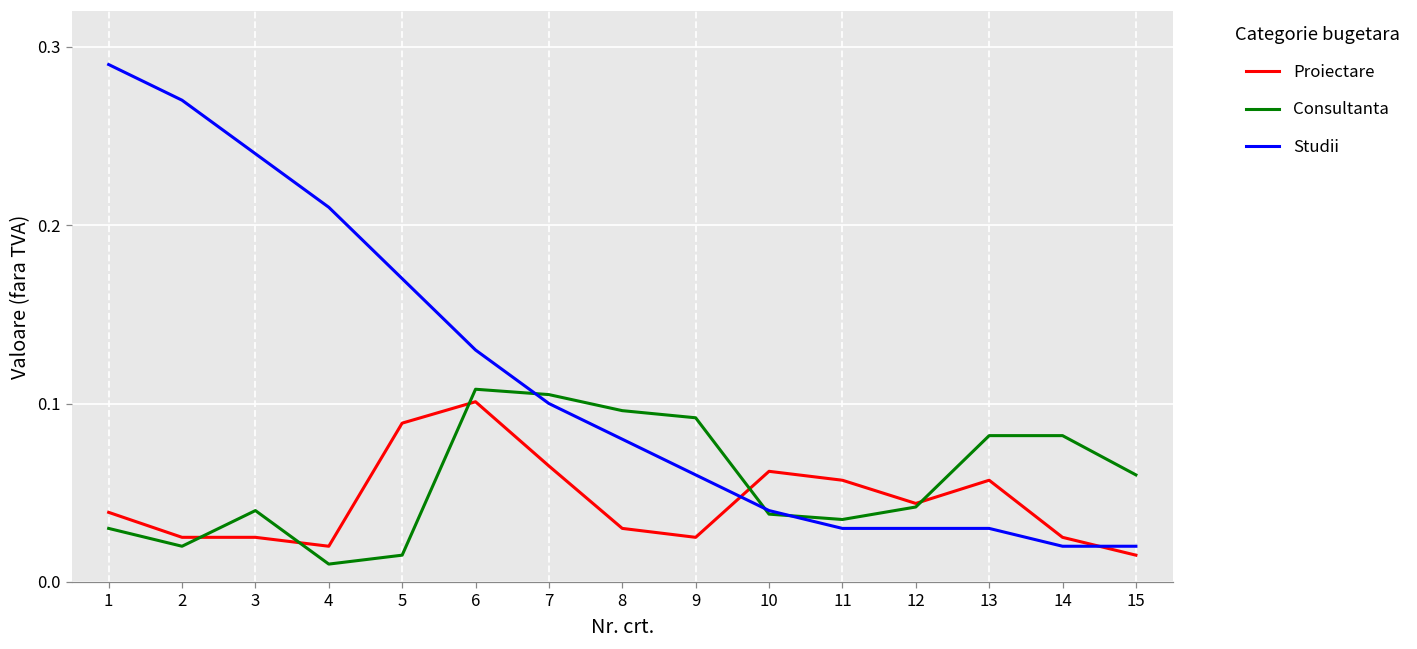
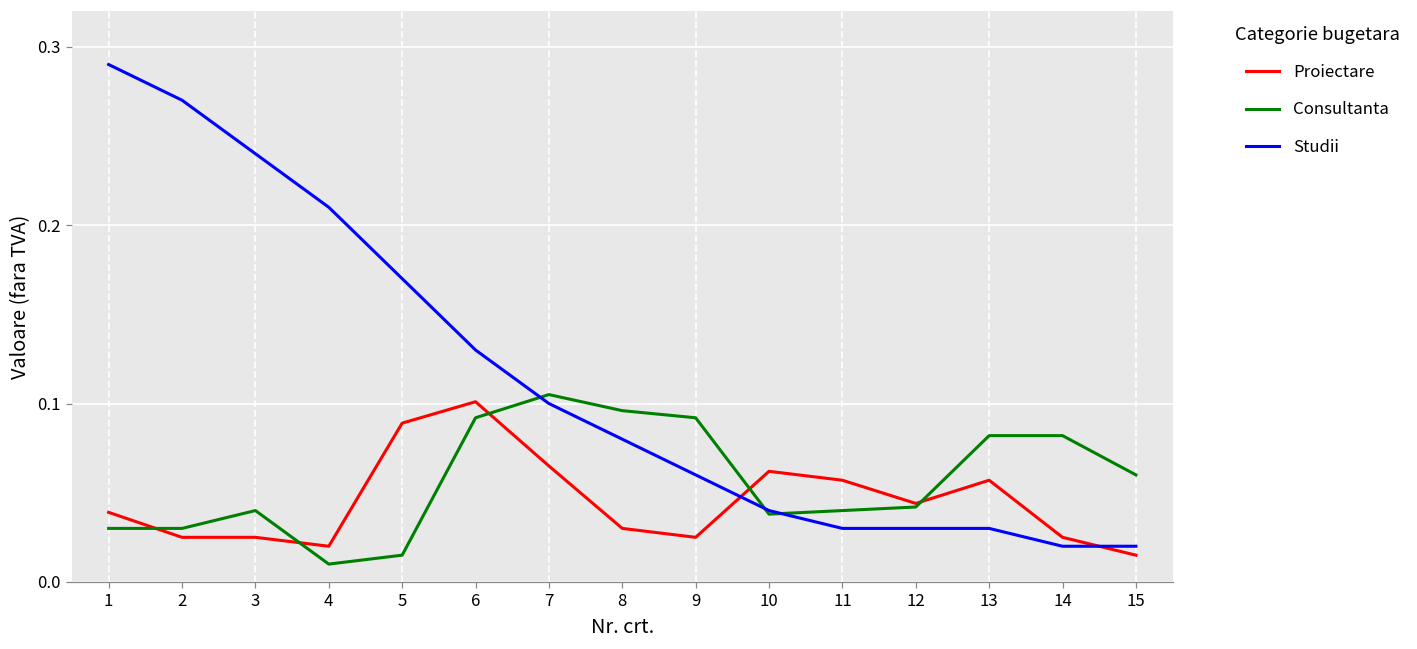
Consultanta, 2: 0.02 -> 0.03
Consultanta, 6: 0.108 -> 0.092
Consultanta, 11: 0.035 -> 0.040
